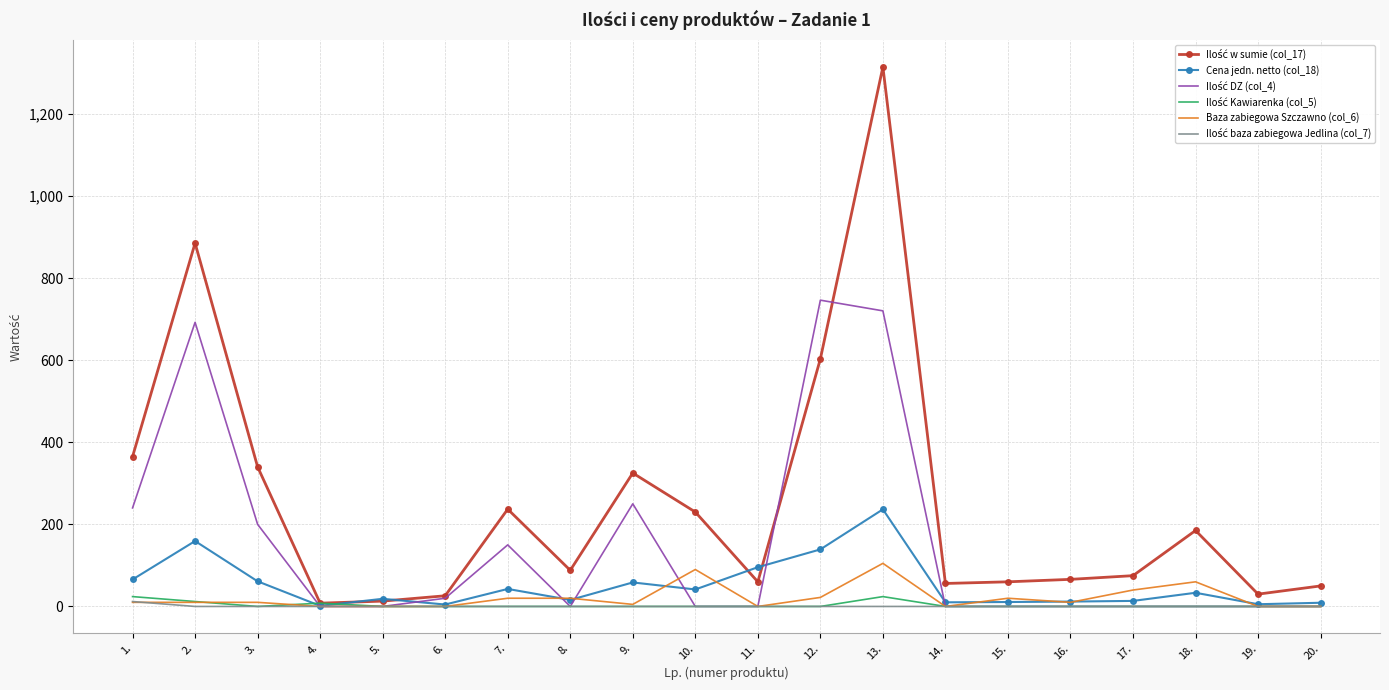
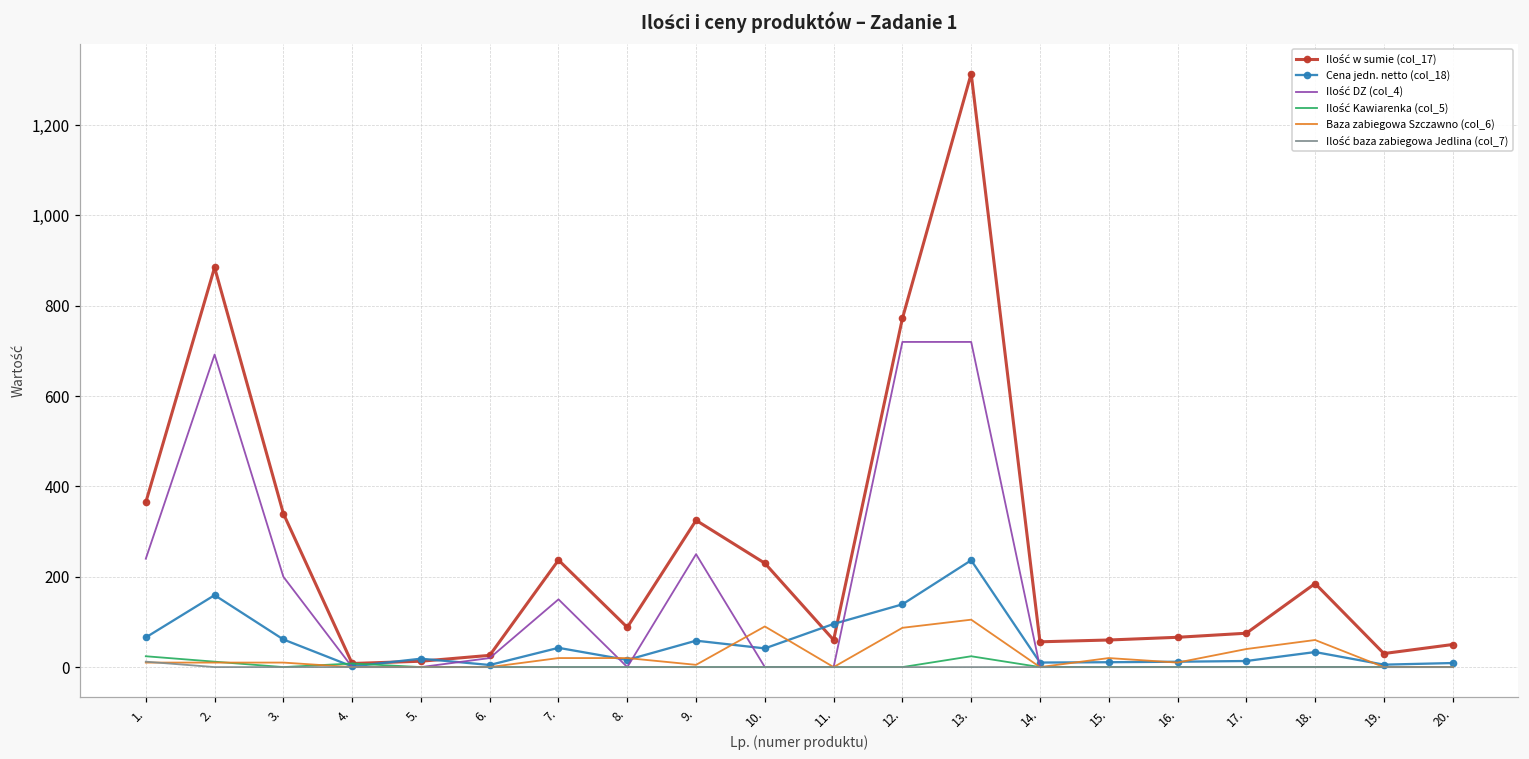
Ilość w sumie (col_17), 12.: 600 -> 770
Ilość DZ (col_4), 12.: 750 -> 720
Baza zabiegowa Szczawno (col_6), 12.: 20 -> 90
